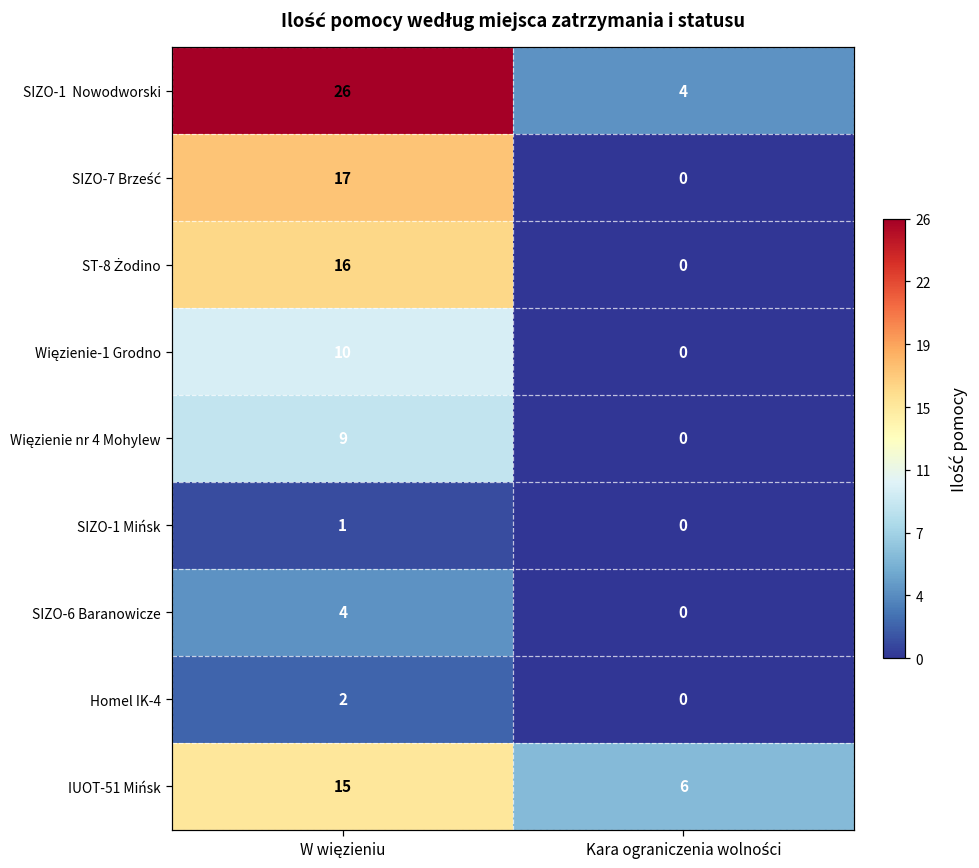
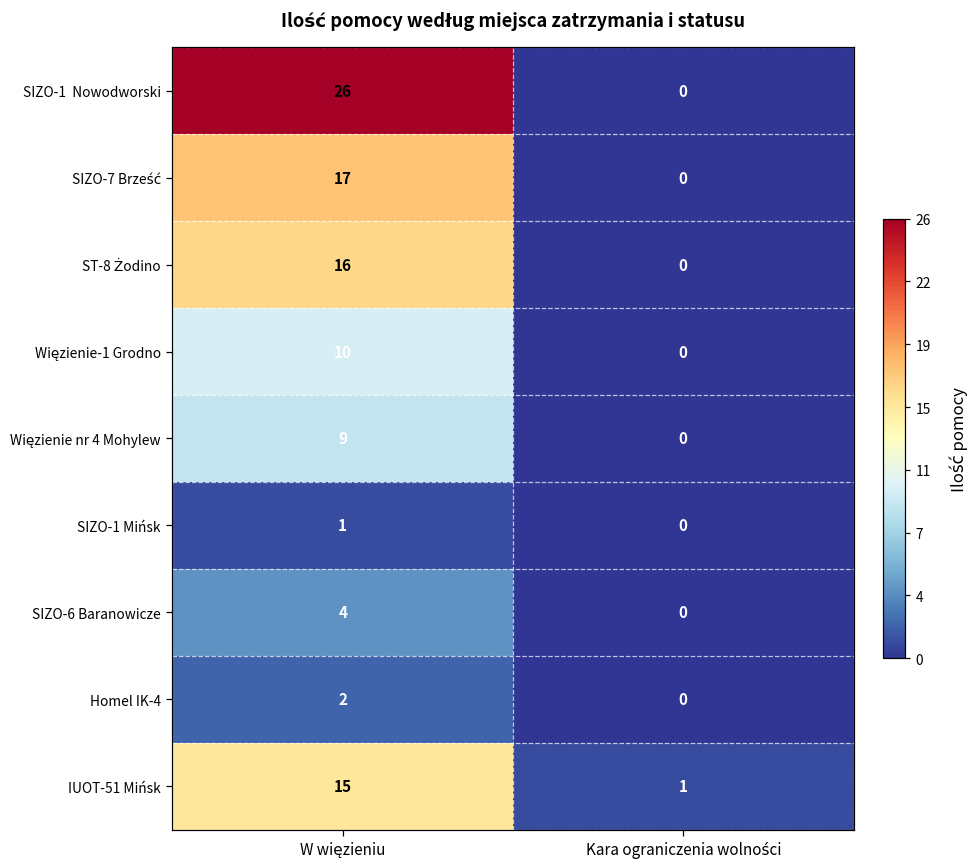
SIZO-1 Nowodworski, Kara ograniczenia wolności: 4 -> 0
IUOT-51 Mińsk, Kara ograniczenia wolności: 6 -> 1
